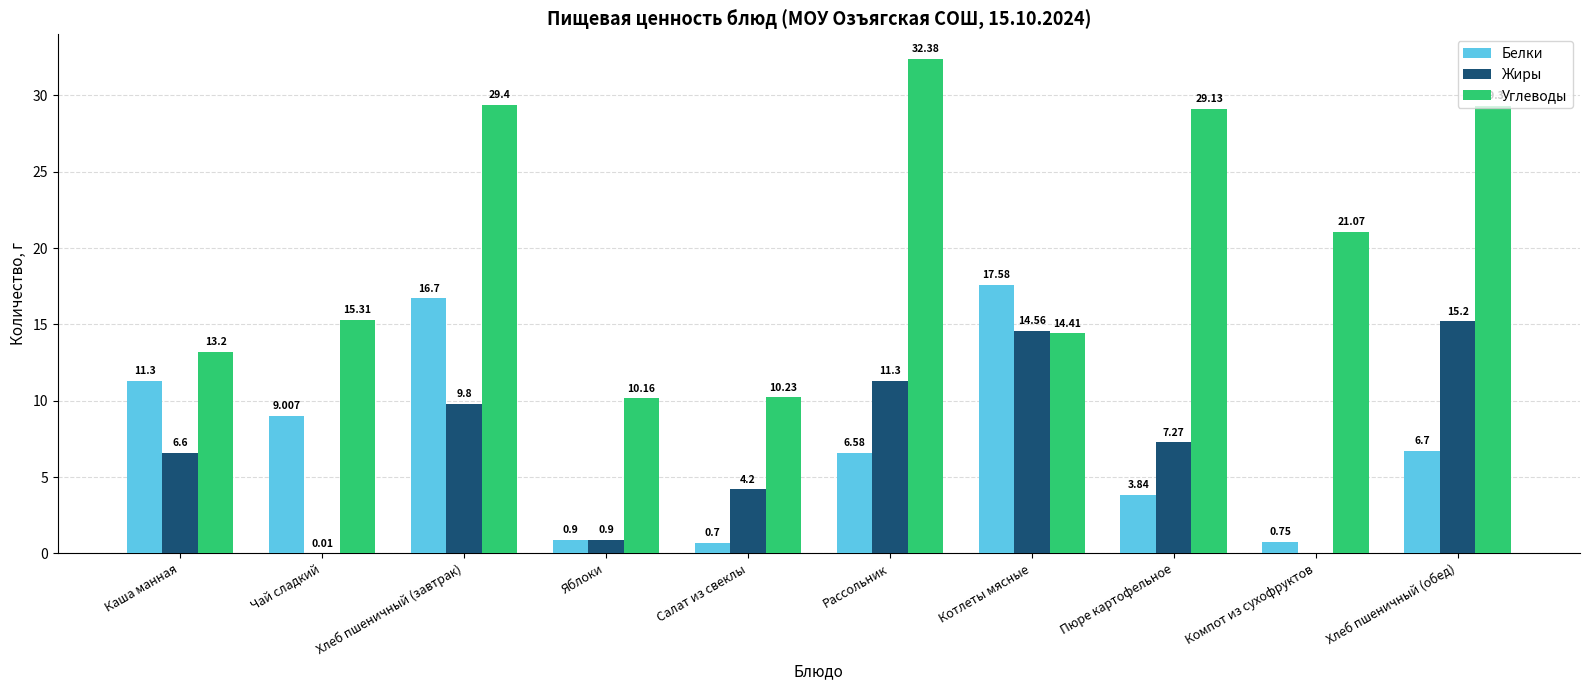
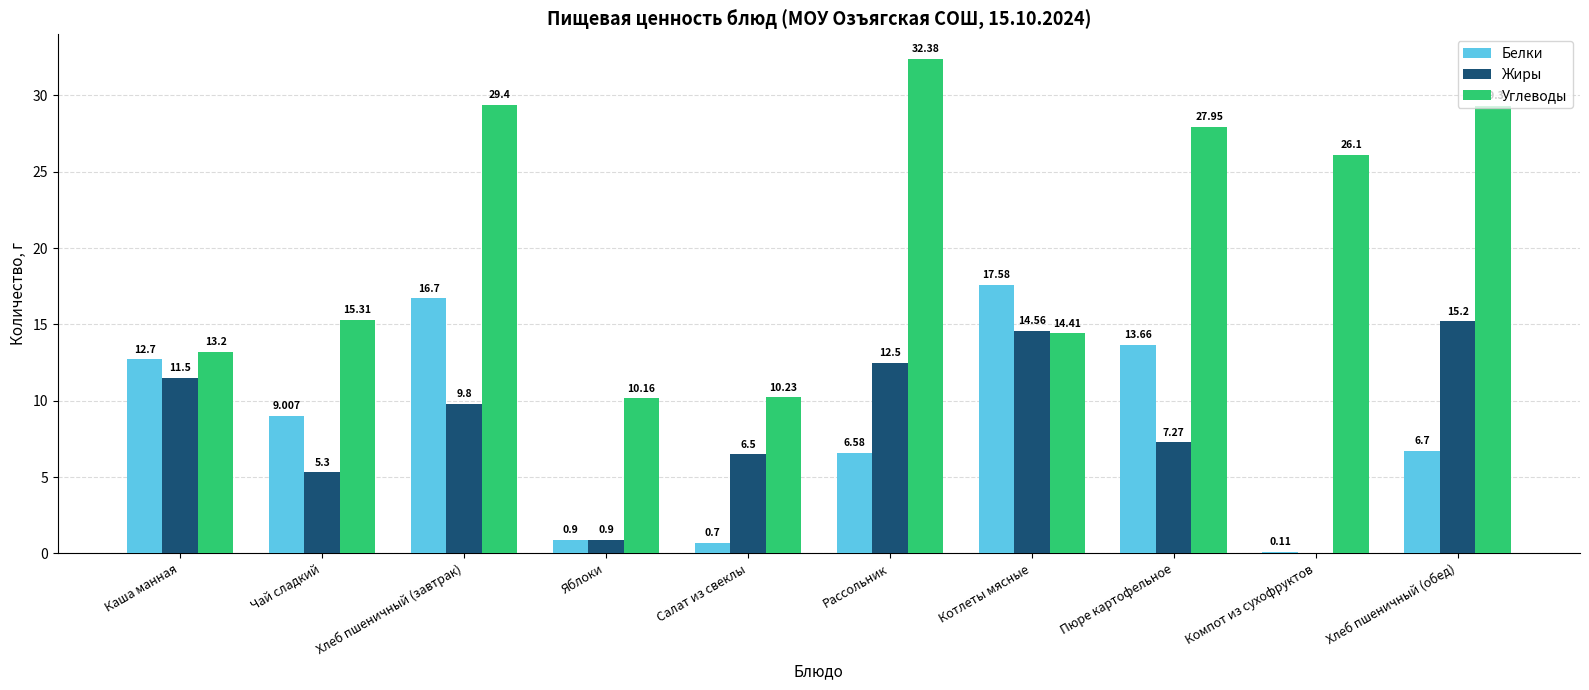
Белки, Каша манная: 11.3 -> 12.7
Жиры, Каша манная: 6.6 -> 11.5
Жиры, Чай сладкий: 0.01 -> 5.3
Жиры, Салат из свеклы: 4.2 -> 6.5
Жиры, Рассольник: 11.3 -> 12.5
Белки, Пюре картофельное: 3.84 -> 13.66
Углеводы, Пюре картофельное: 29.13 -> 27.95
Белки, Компот из сухофруктов: 0.75 -> 0.11
Углеводы, Компот из сухофруктов: 21.07 -> 26.1
